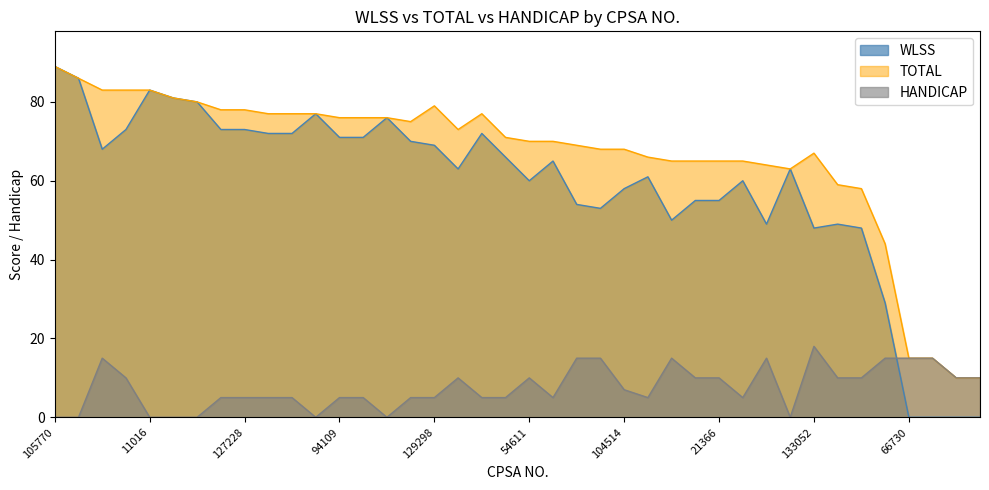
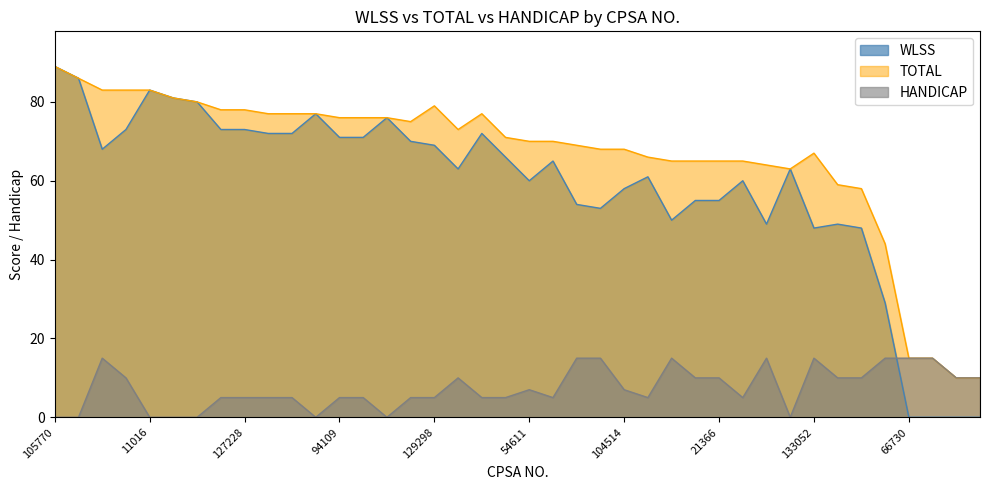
HANDICAP, 54611: 10 -> 7
HANDICAP, 133052: 18 -> 15
